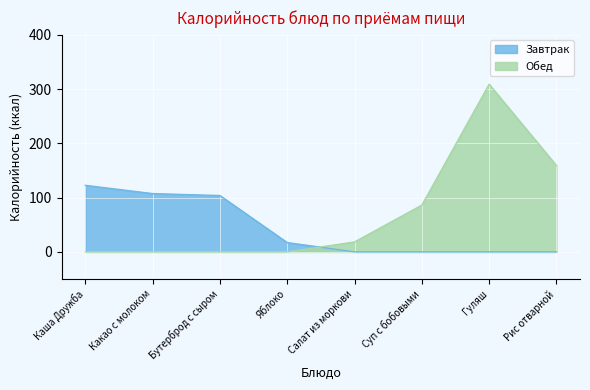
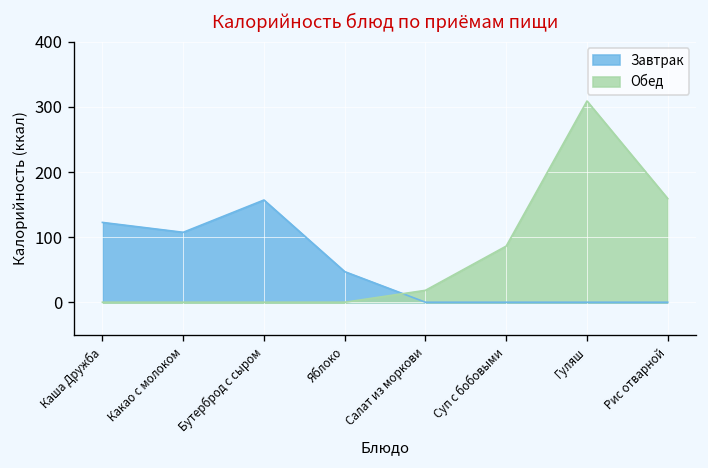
Завтрак, Бутерброд с сыром: 100 -> 160
Завтрак, Яблоко: 20 -> 50
